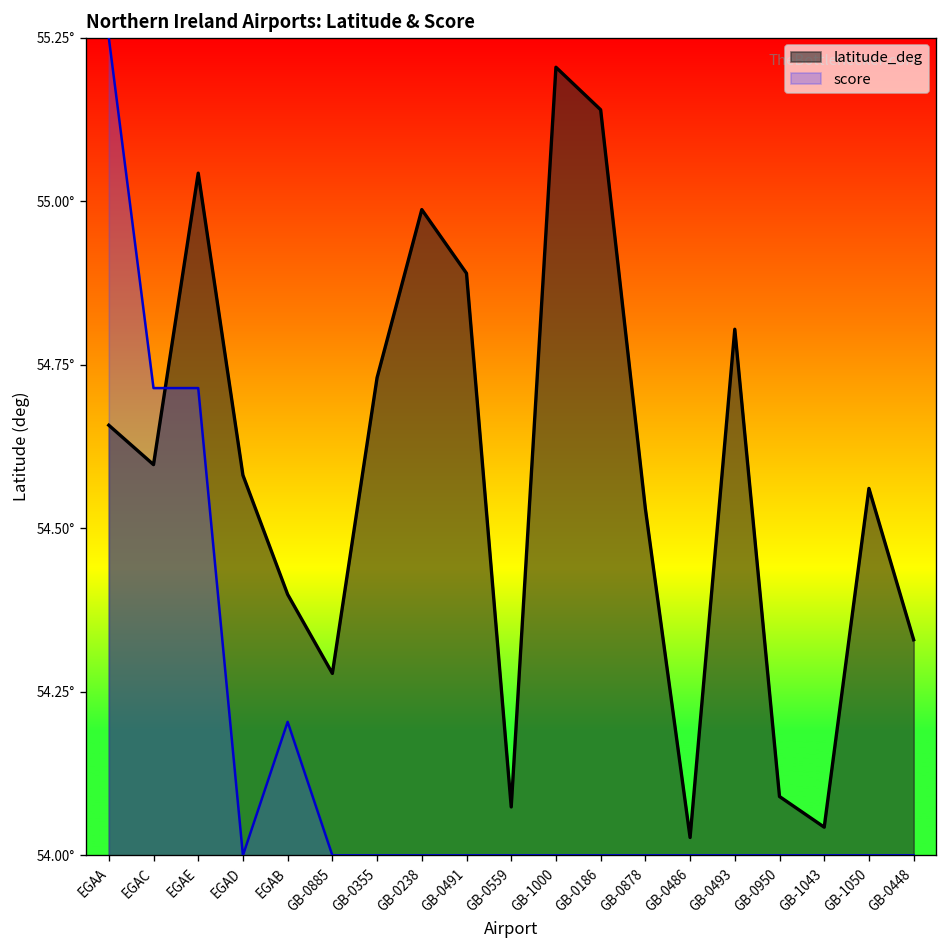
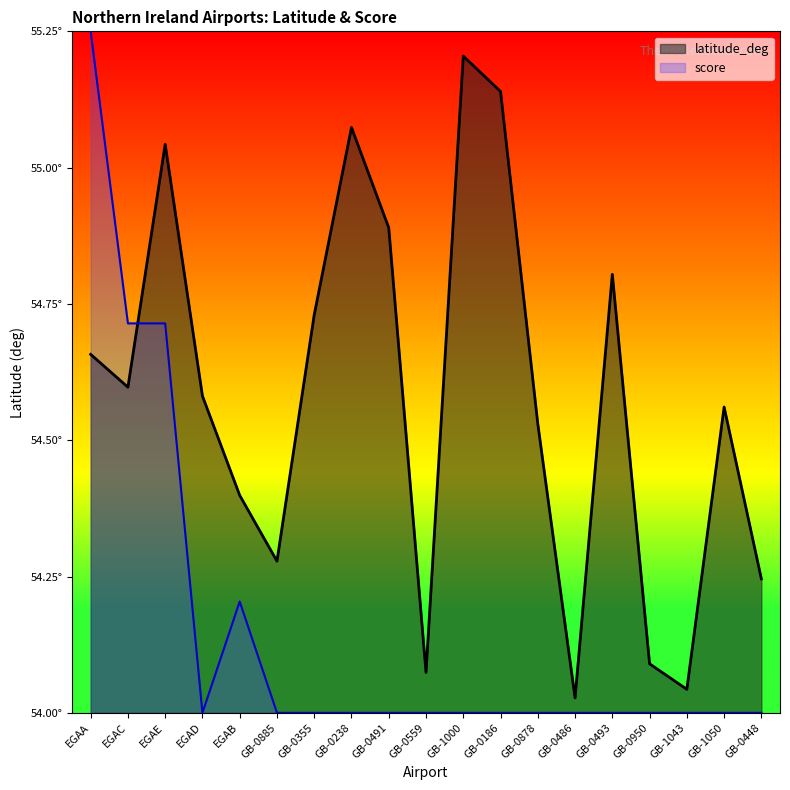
latitude_deg, GB-0238: 54.99° -> 55.07°
latitude_deg, GB-0448: 54.33° -> 54.25°
